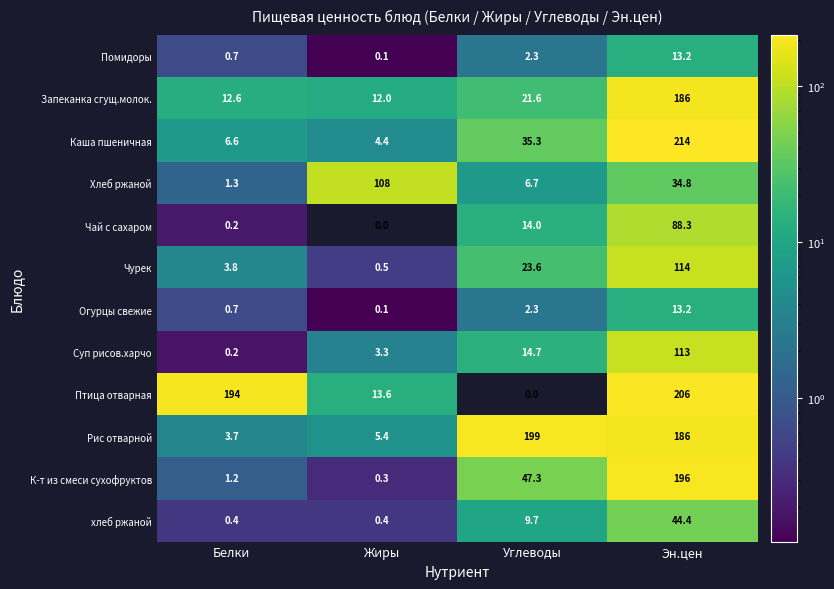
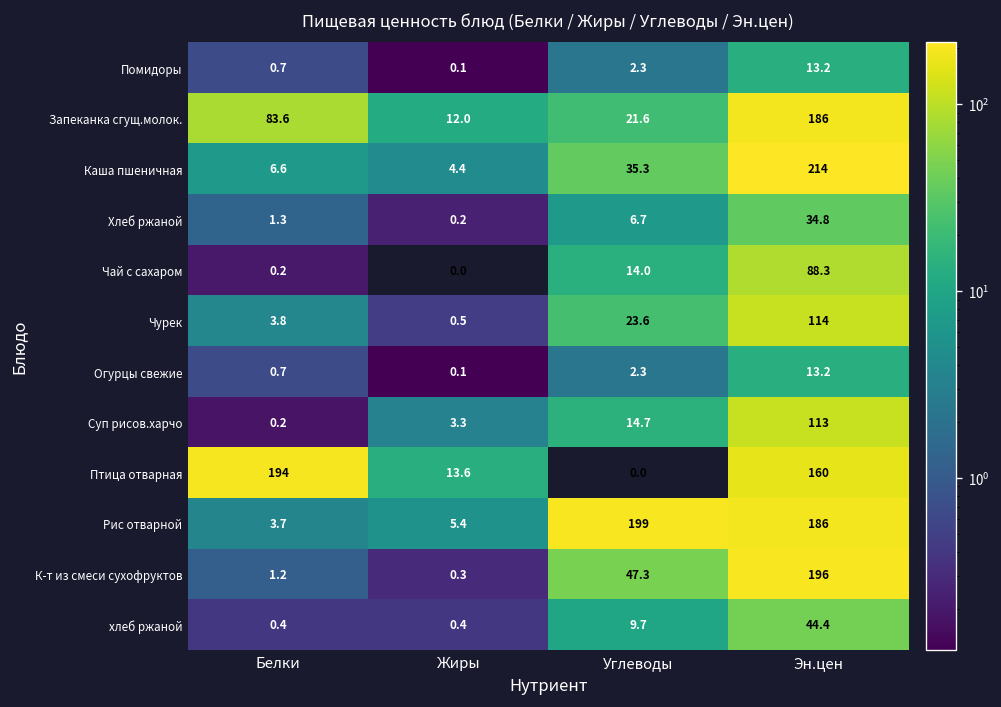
Запеканка сгущ.молок., Белки: 12.6 -> 83.6
Хлеб ржаной, Жиры: 108 -> 0.2
Птица отварная, Эн.цен: 206 -> 160
